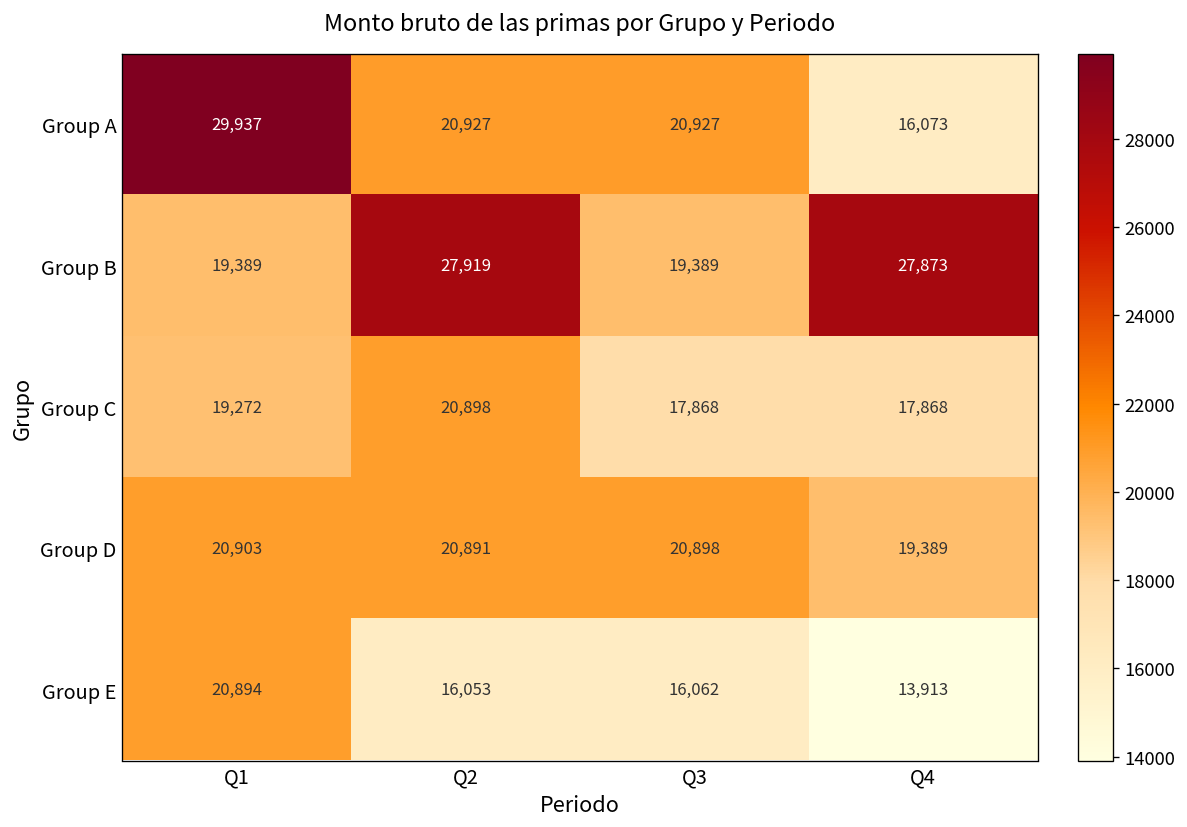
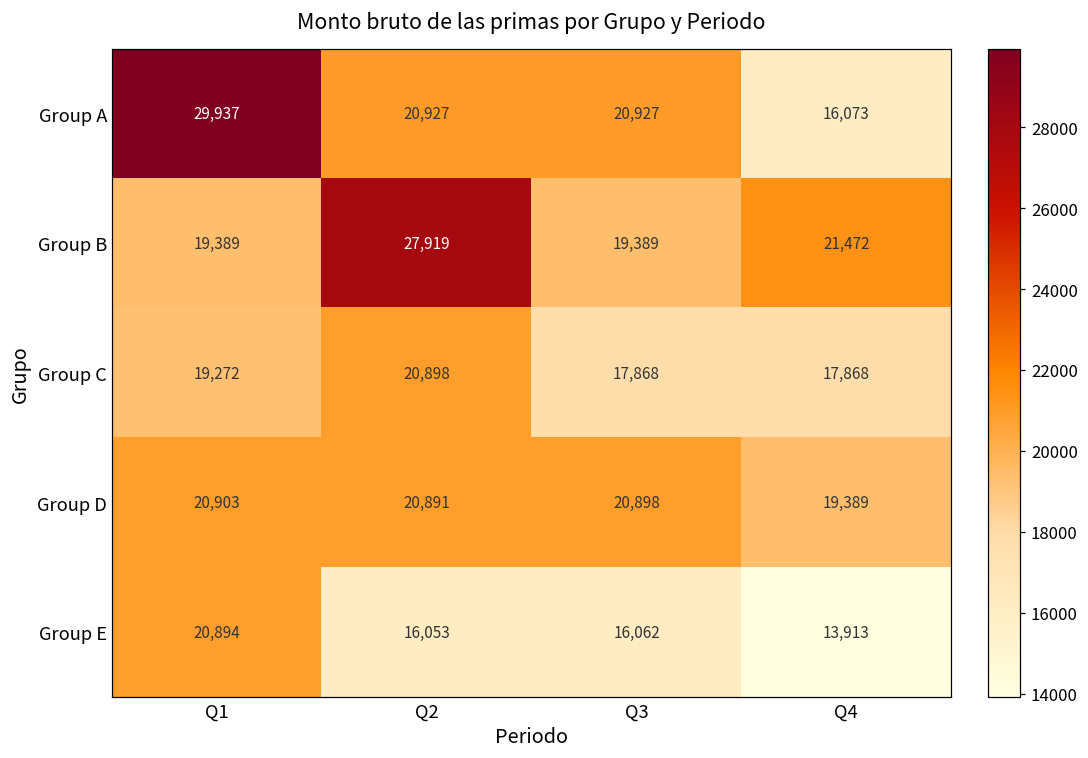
Group B, Q4: 27,873 -> 21,472
